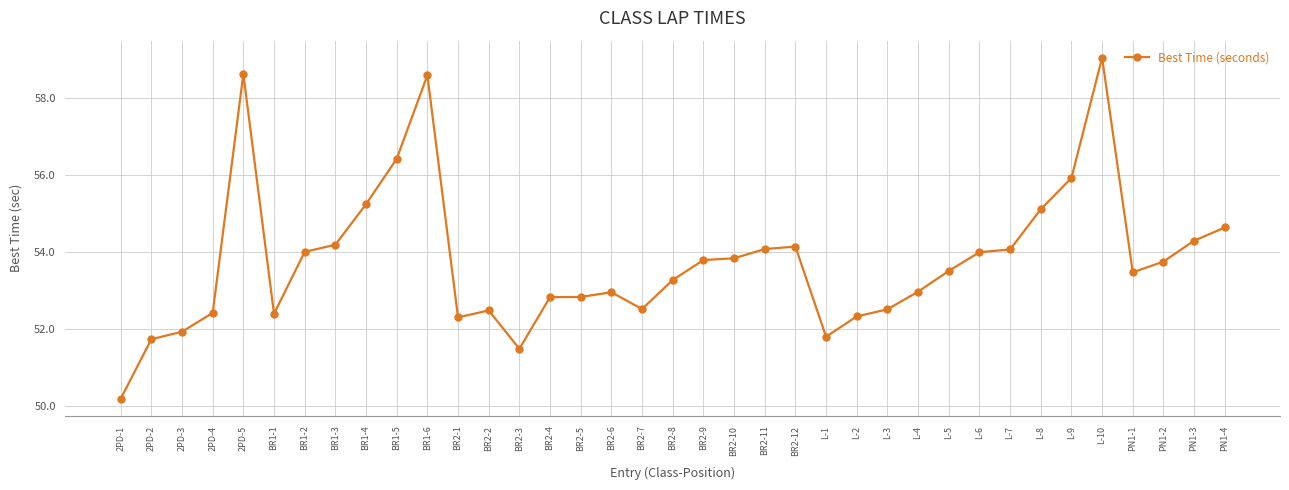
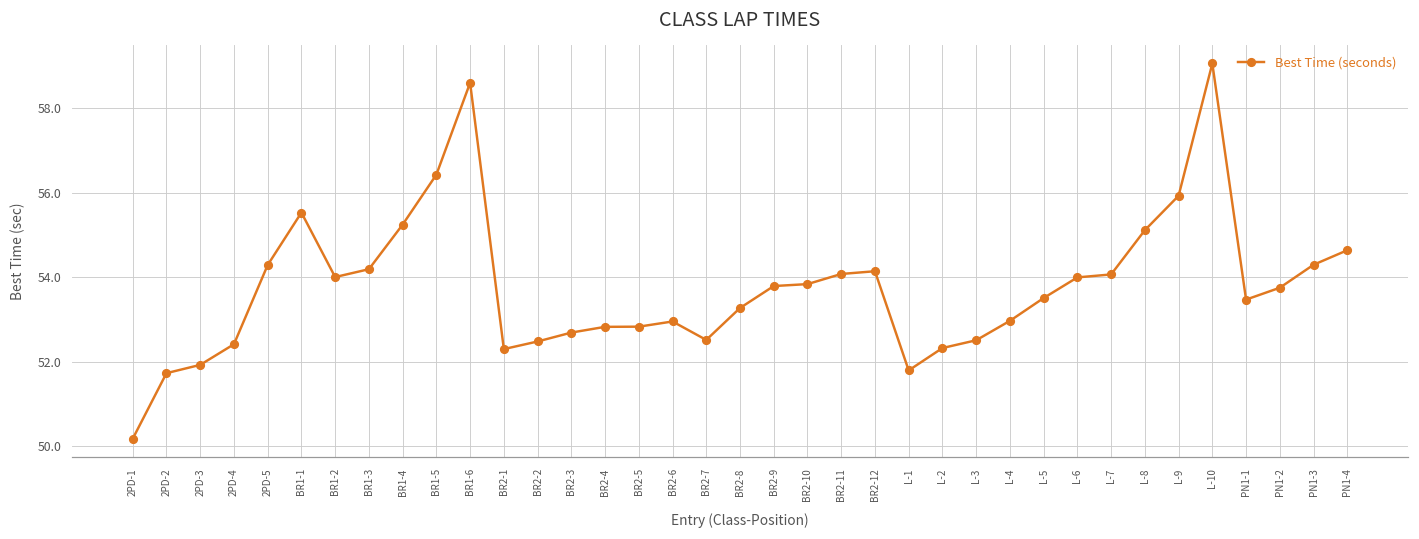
2PD-5: 58.6 -> 54.3
BR1-1: 52.4 -> 55.5
BR2-3: 51.5 -> 52.7
